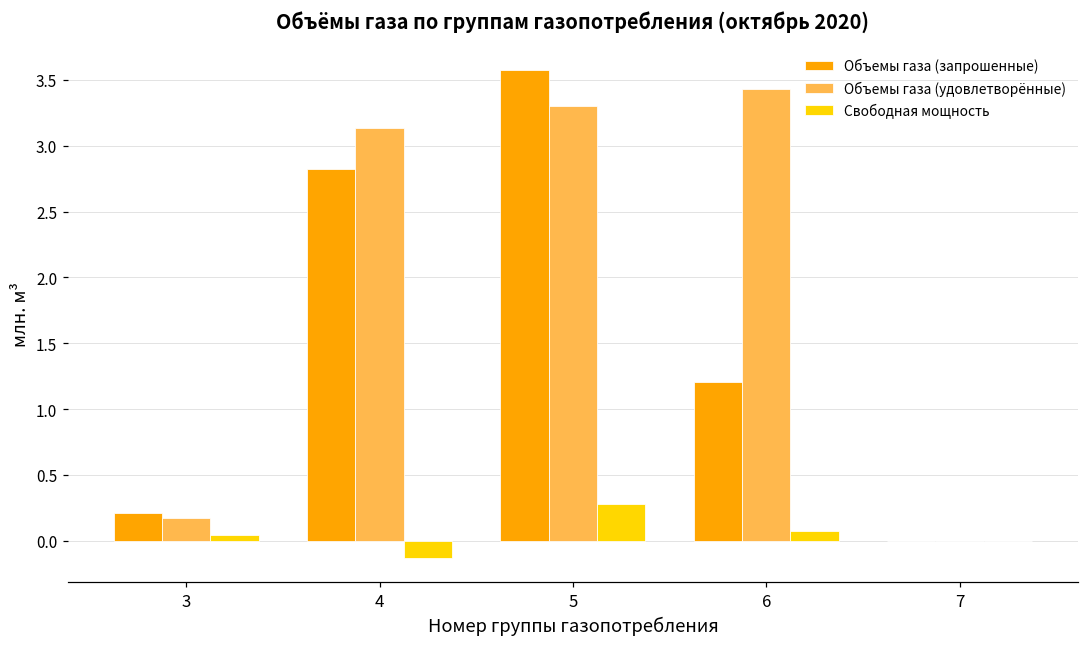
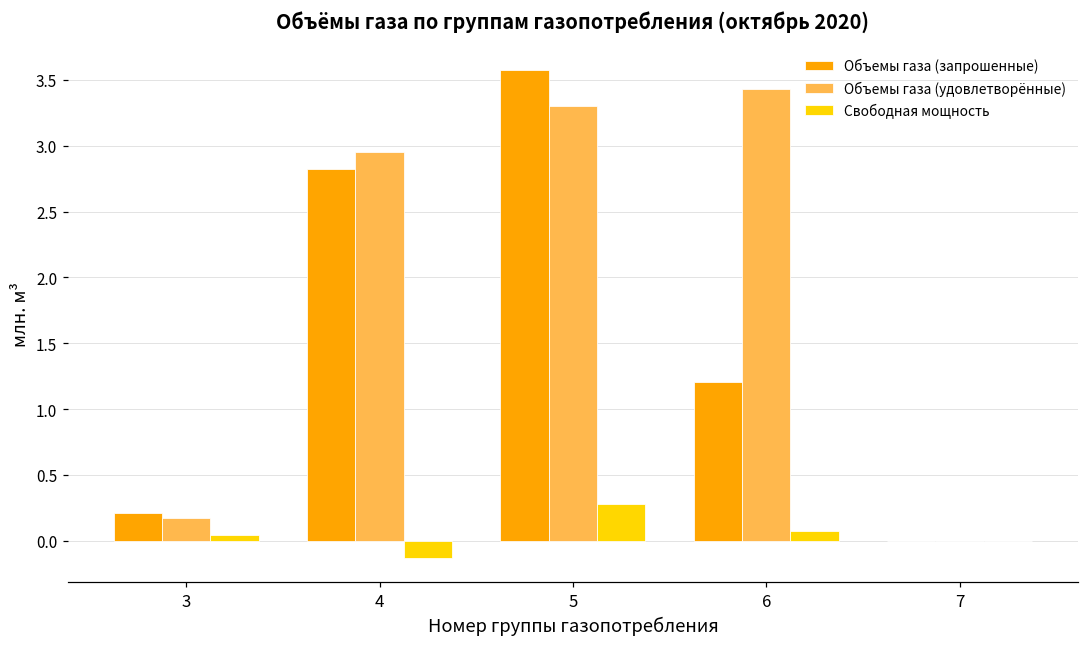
Объемы газа (удовлетворённые), 4: 3.13 -> 2.96
